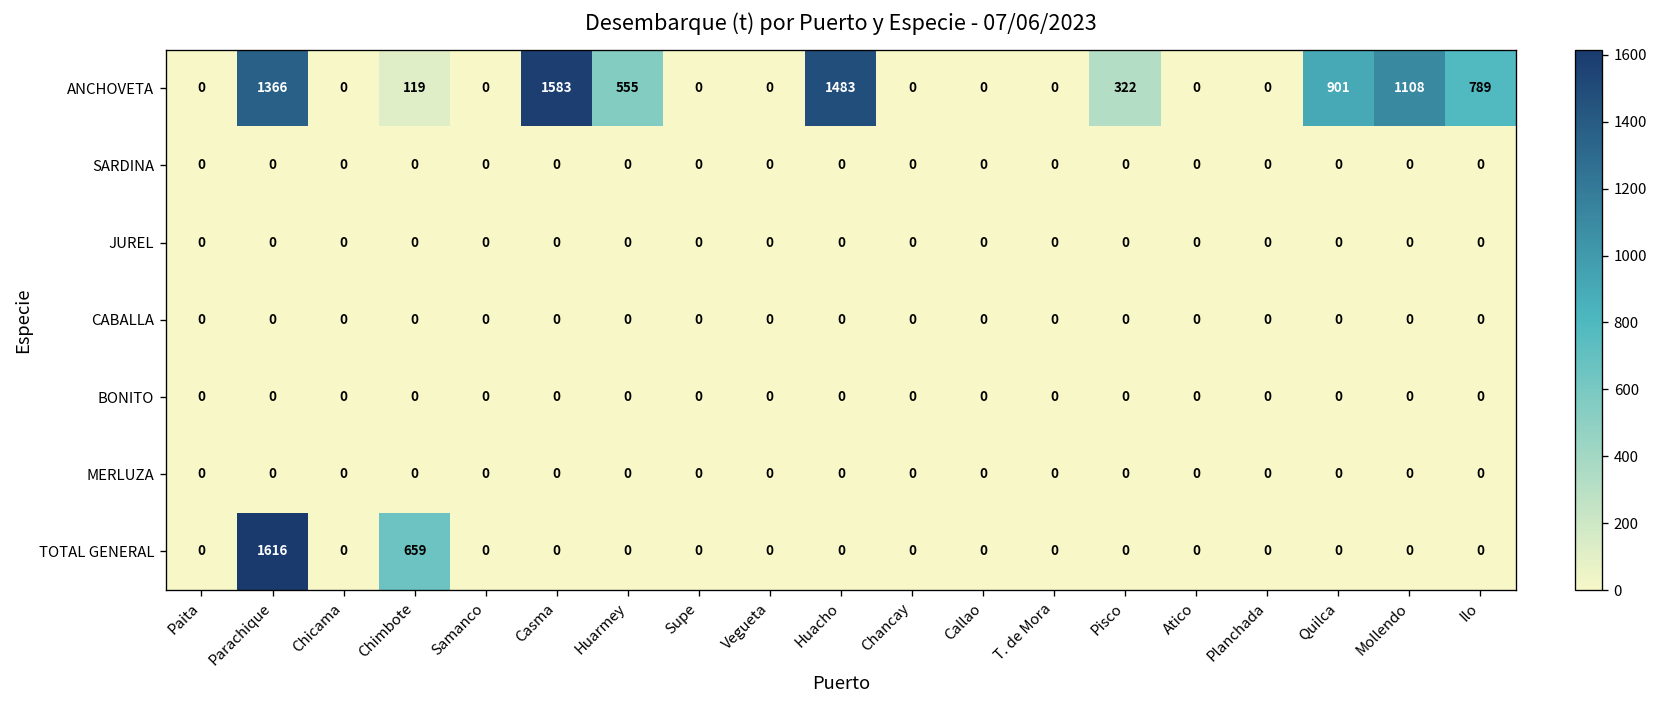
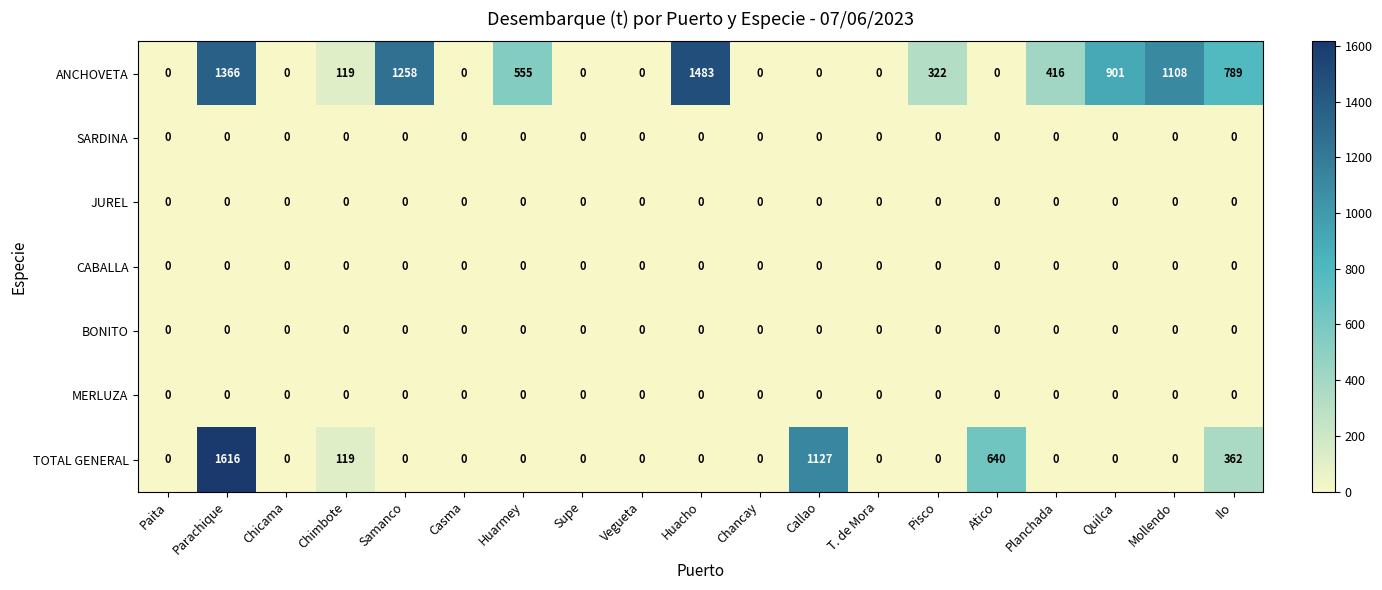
ANCHOVETA, Samanco: 0 -> 1258
ANCHOVETA, Casma: 1583 -> 0
ANCHOVETA, Planchada: 0 -> 416
TOTAL GENERAL, Chimbote: 659 -> 119
TOTAL GENERAL, Callao: 0 -> 1127
TOTAL GENERAL, Atico: 0 -> 640
TOTAL GENERAL, Ilo: 0 -> 362
